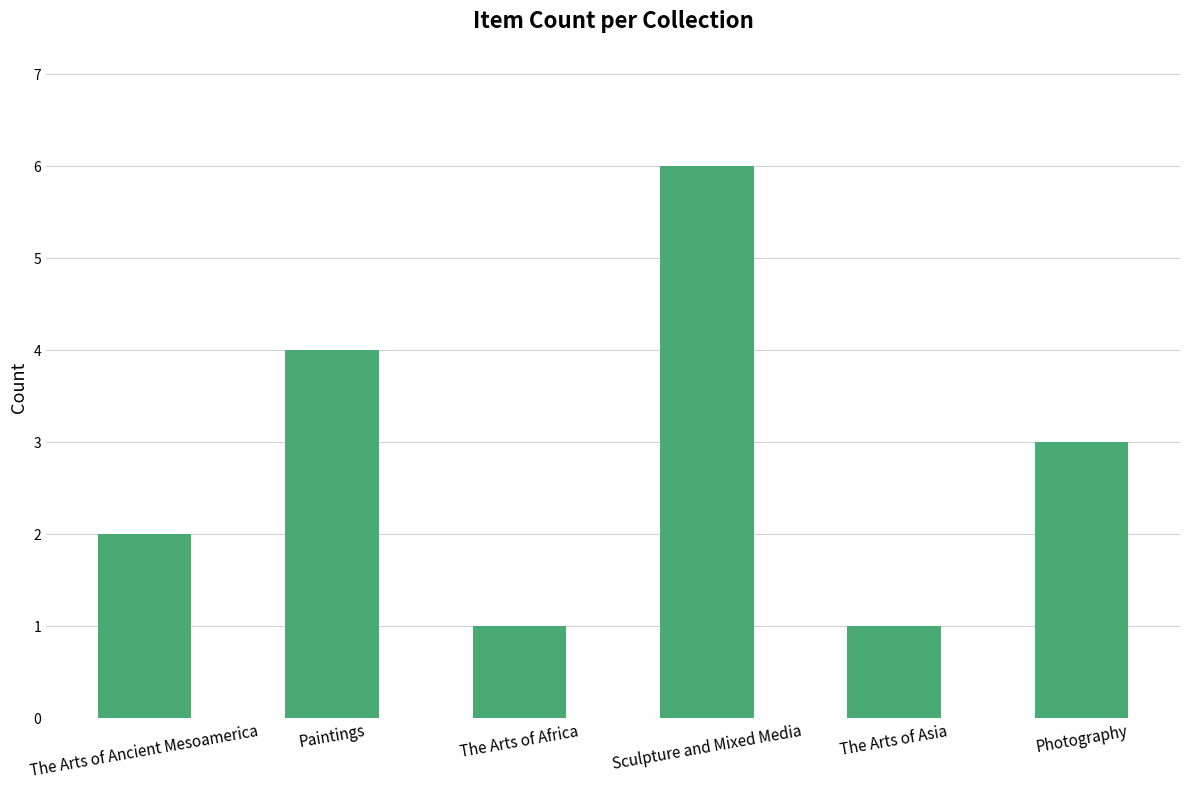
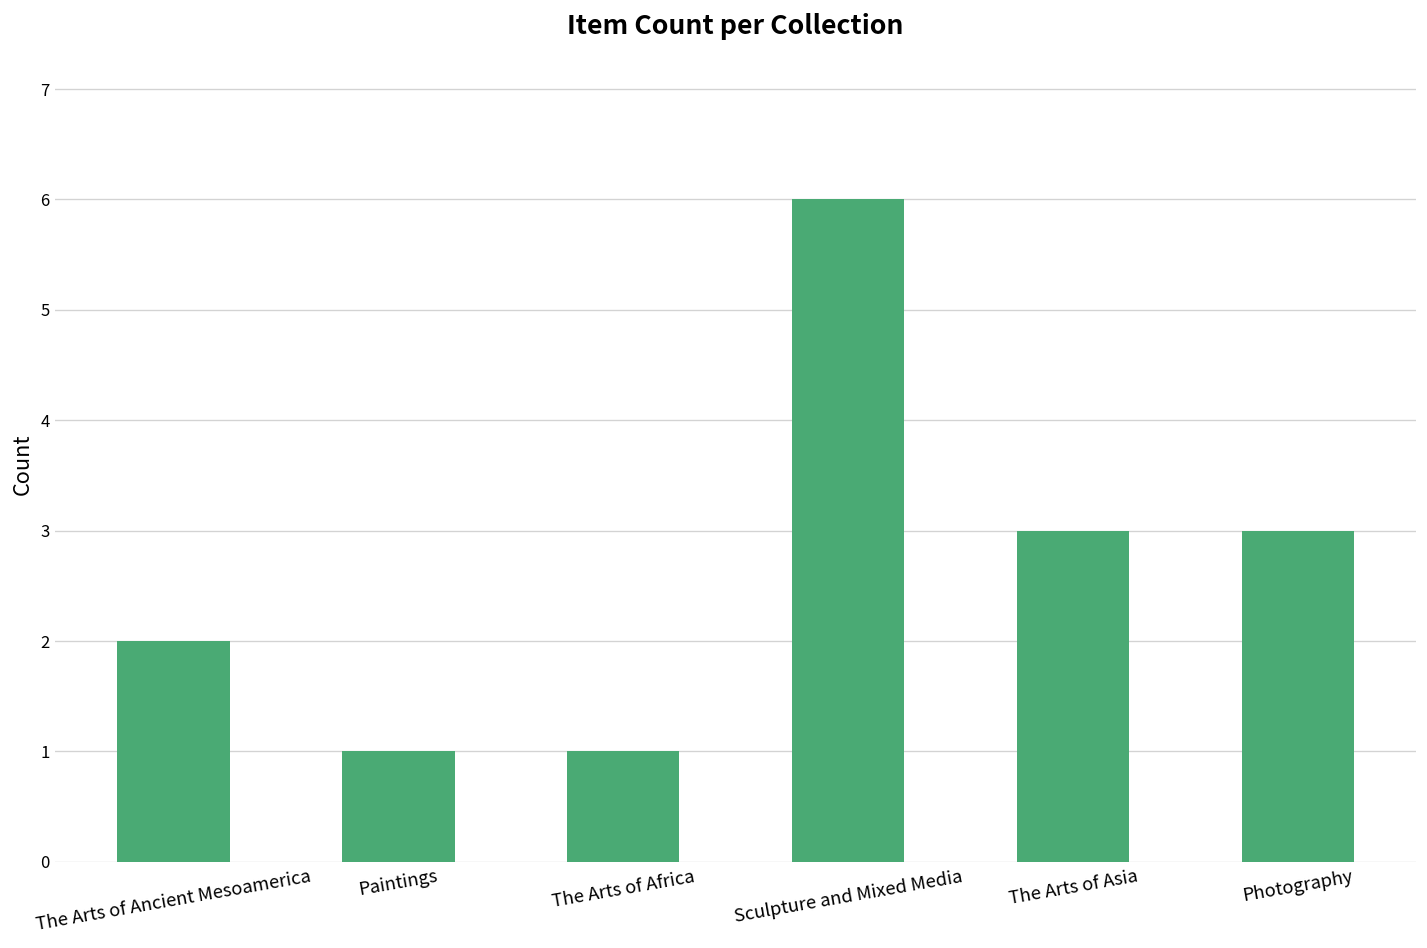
Paintings: 4 -> 1
The Arts of Asia: 1 -> 3
